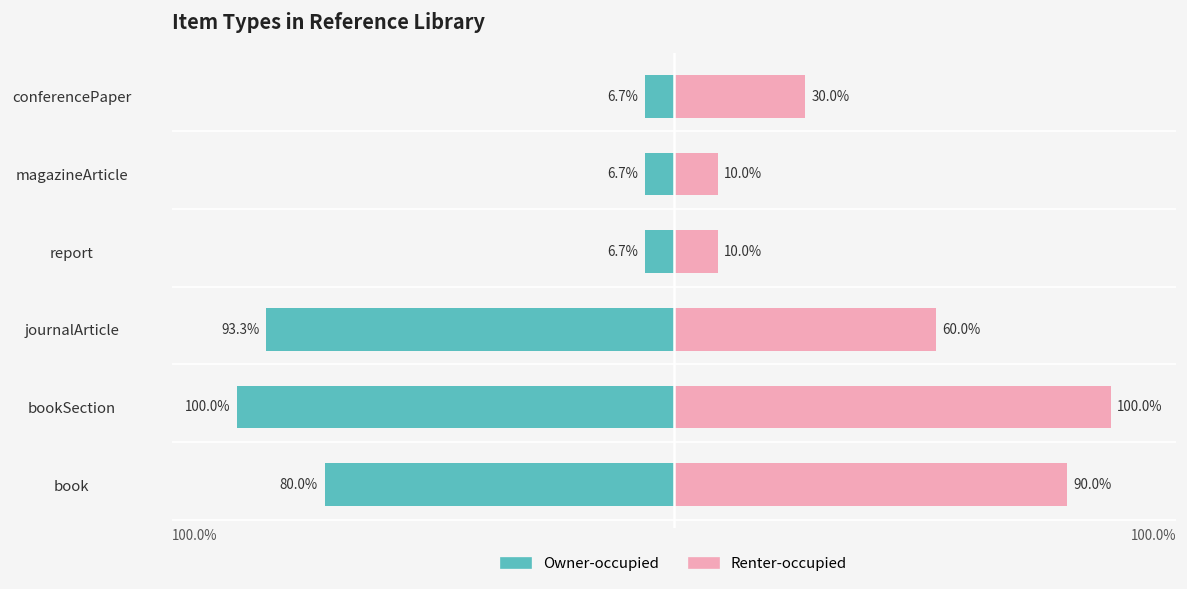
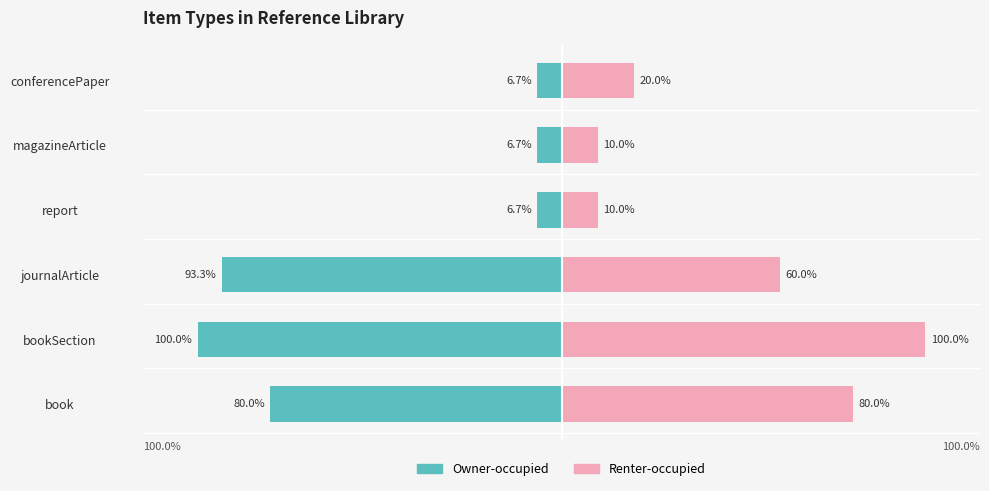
Renter-occupied, conferencePaper: 30.0% -> 20.0%
Renter-occupied, book: 90.0% -> 80.0%
